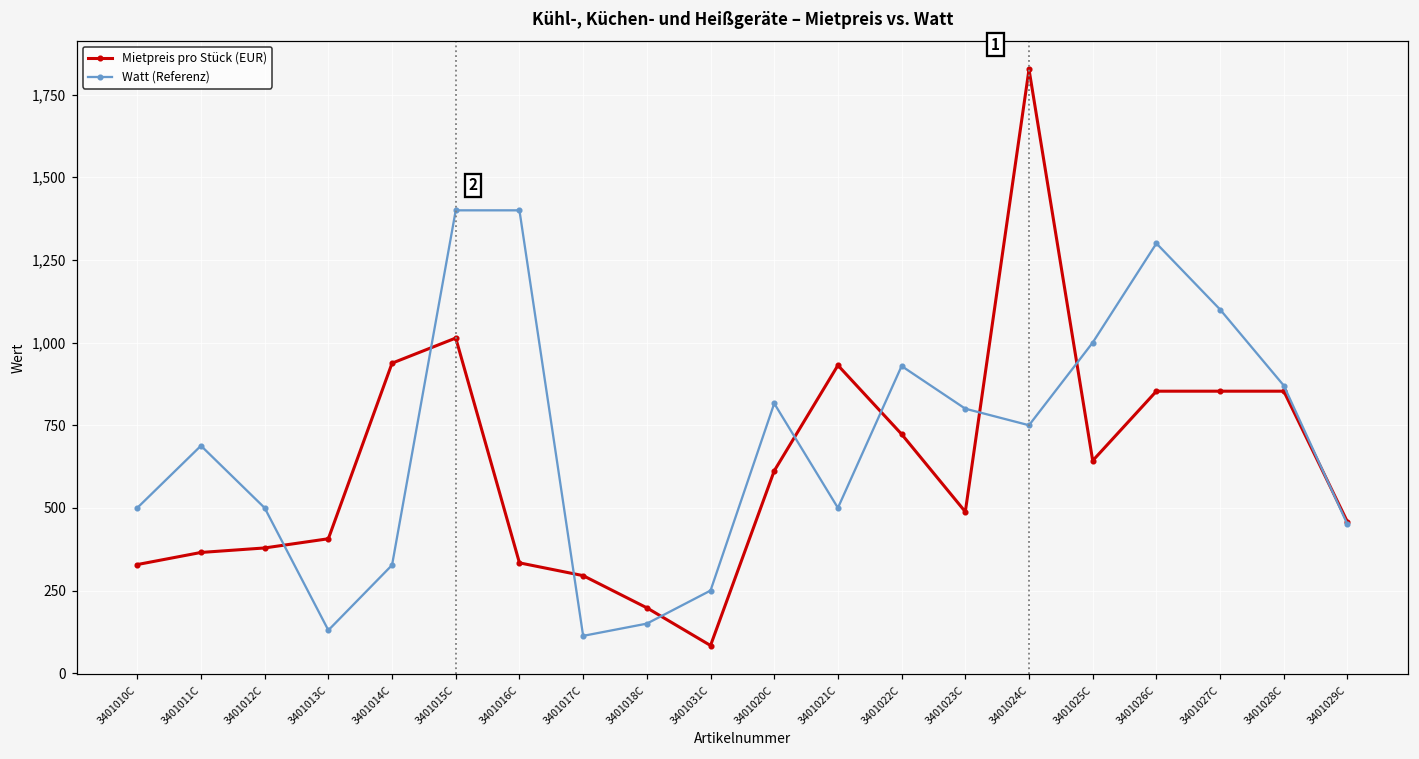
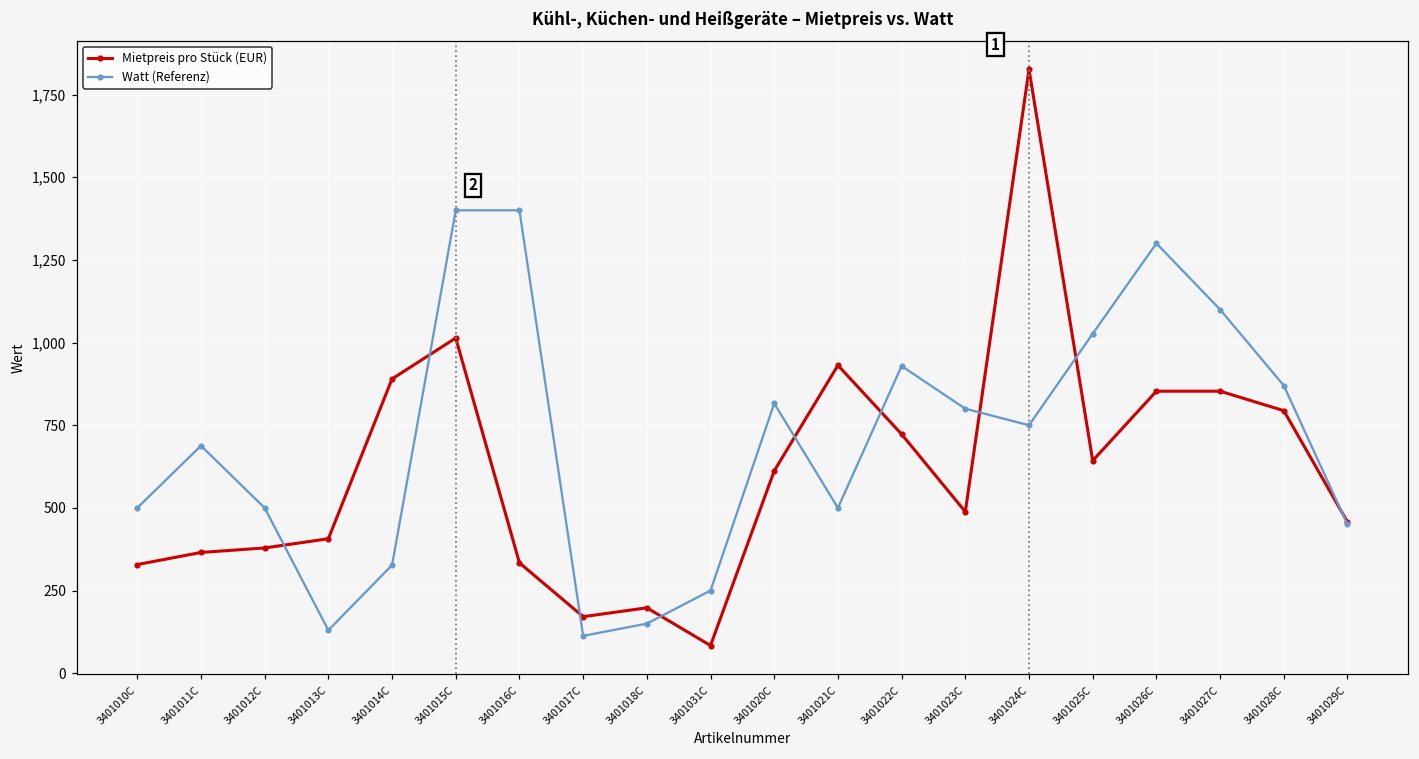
Mietpreis pro Stück (EUR), 3401014C: 940 -> 890
Mietpreis pro Stück (EUR), 3401017C: 300 -> 170
Watt (Referenz), 3401025C: 1,000 -> 1,030
Mietpreis pro Stück (EUR), 3401028C: 850 -> 790
